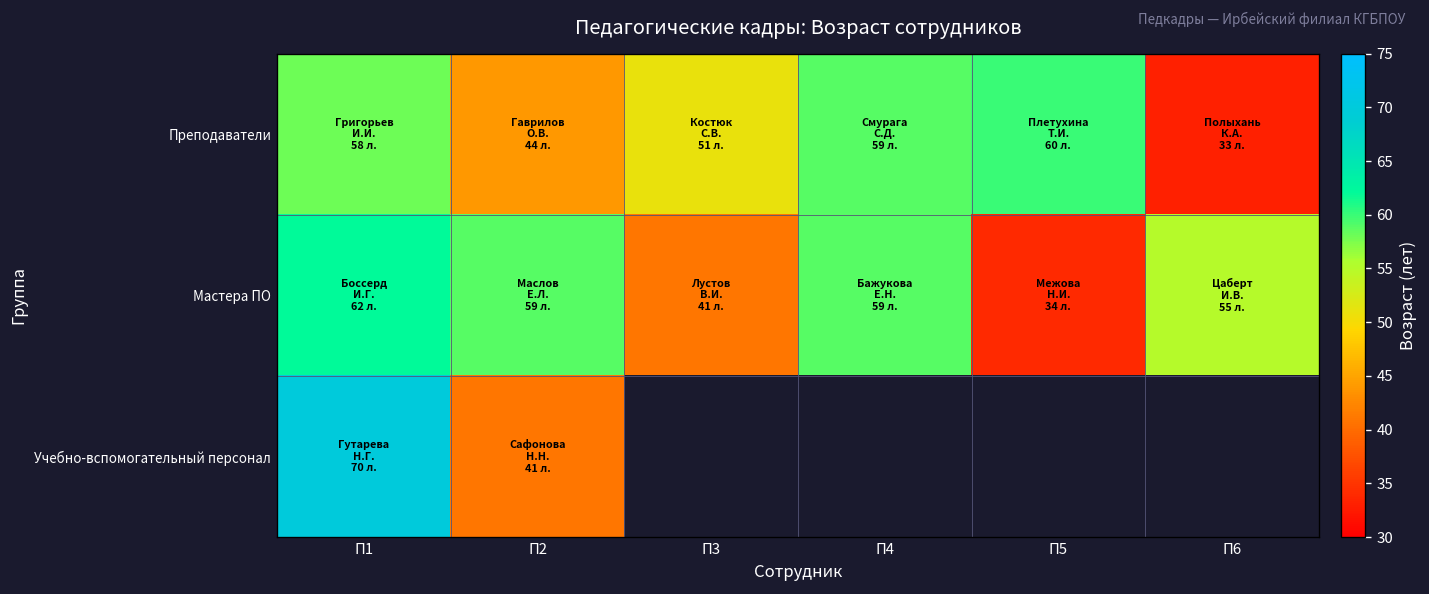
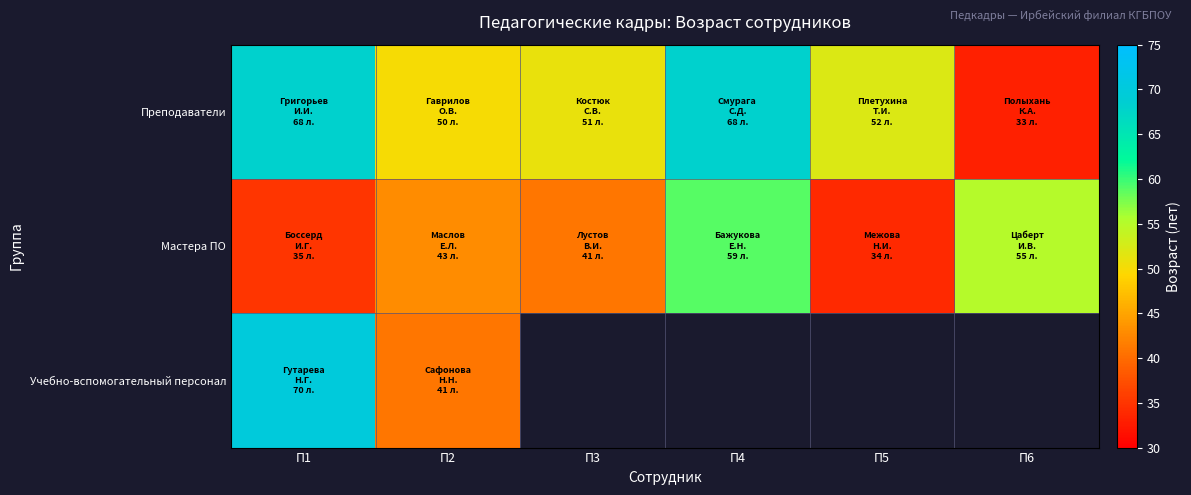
Преподаватели, П1: 58 -> 68
Преподаватели, П2: 44 -> 50
Преподаватели, П4: 59 -> 68
Преподаватели, П5: 60 -> 52
Мастера ПО, П1: 62 -> 35
Мастера ПО, П2: 59 -> 43
